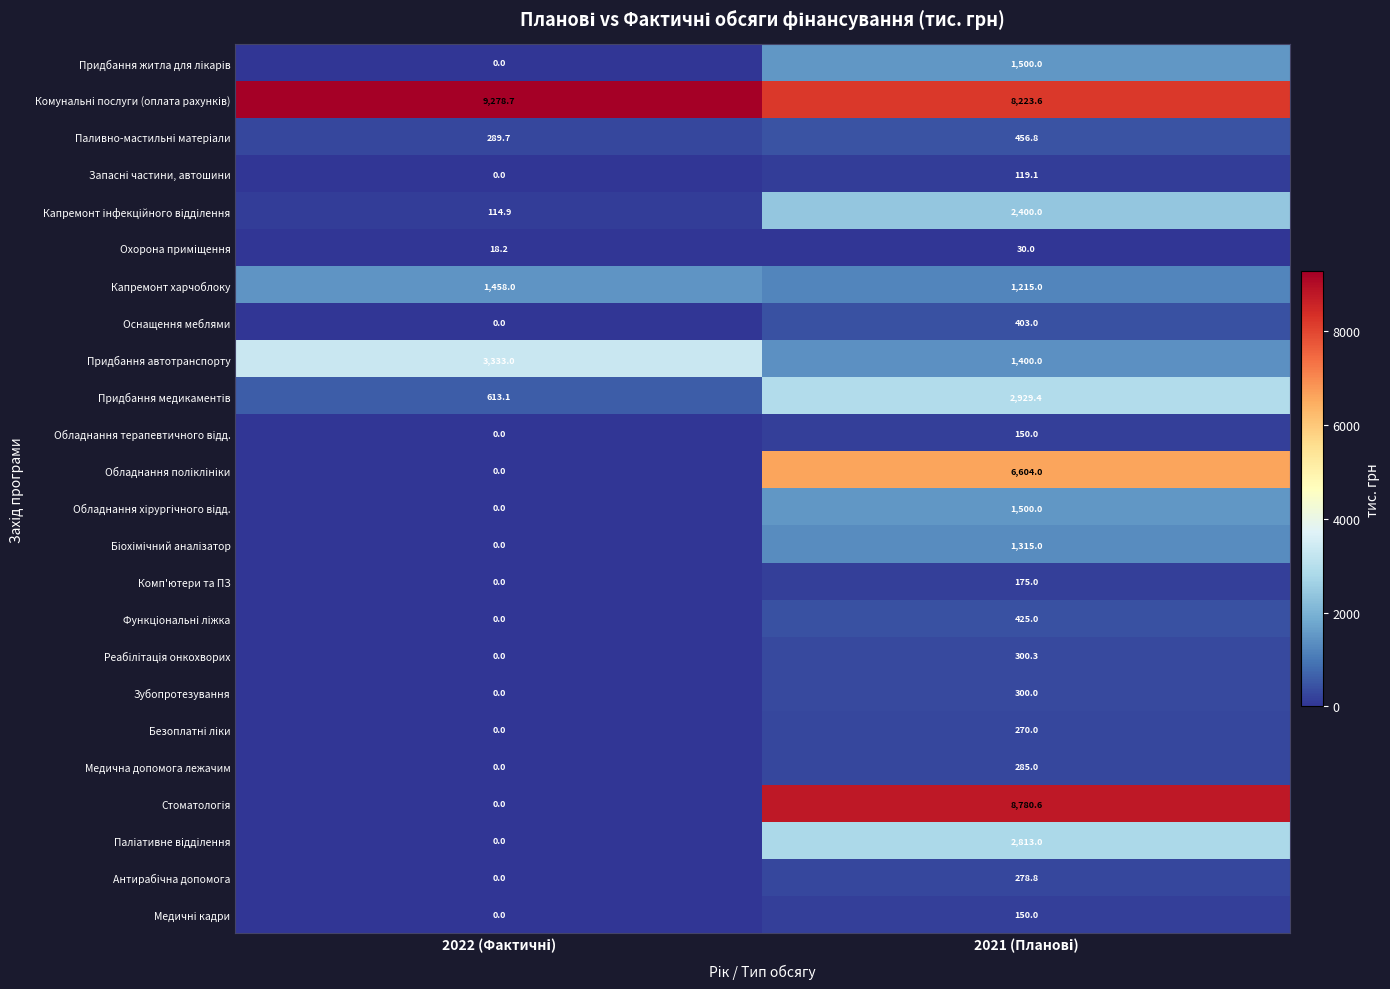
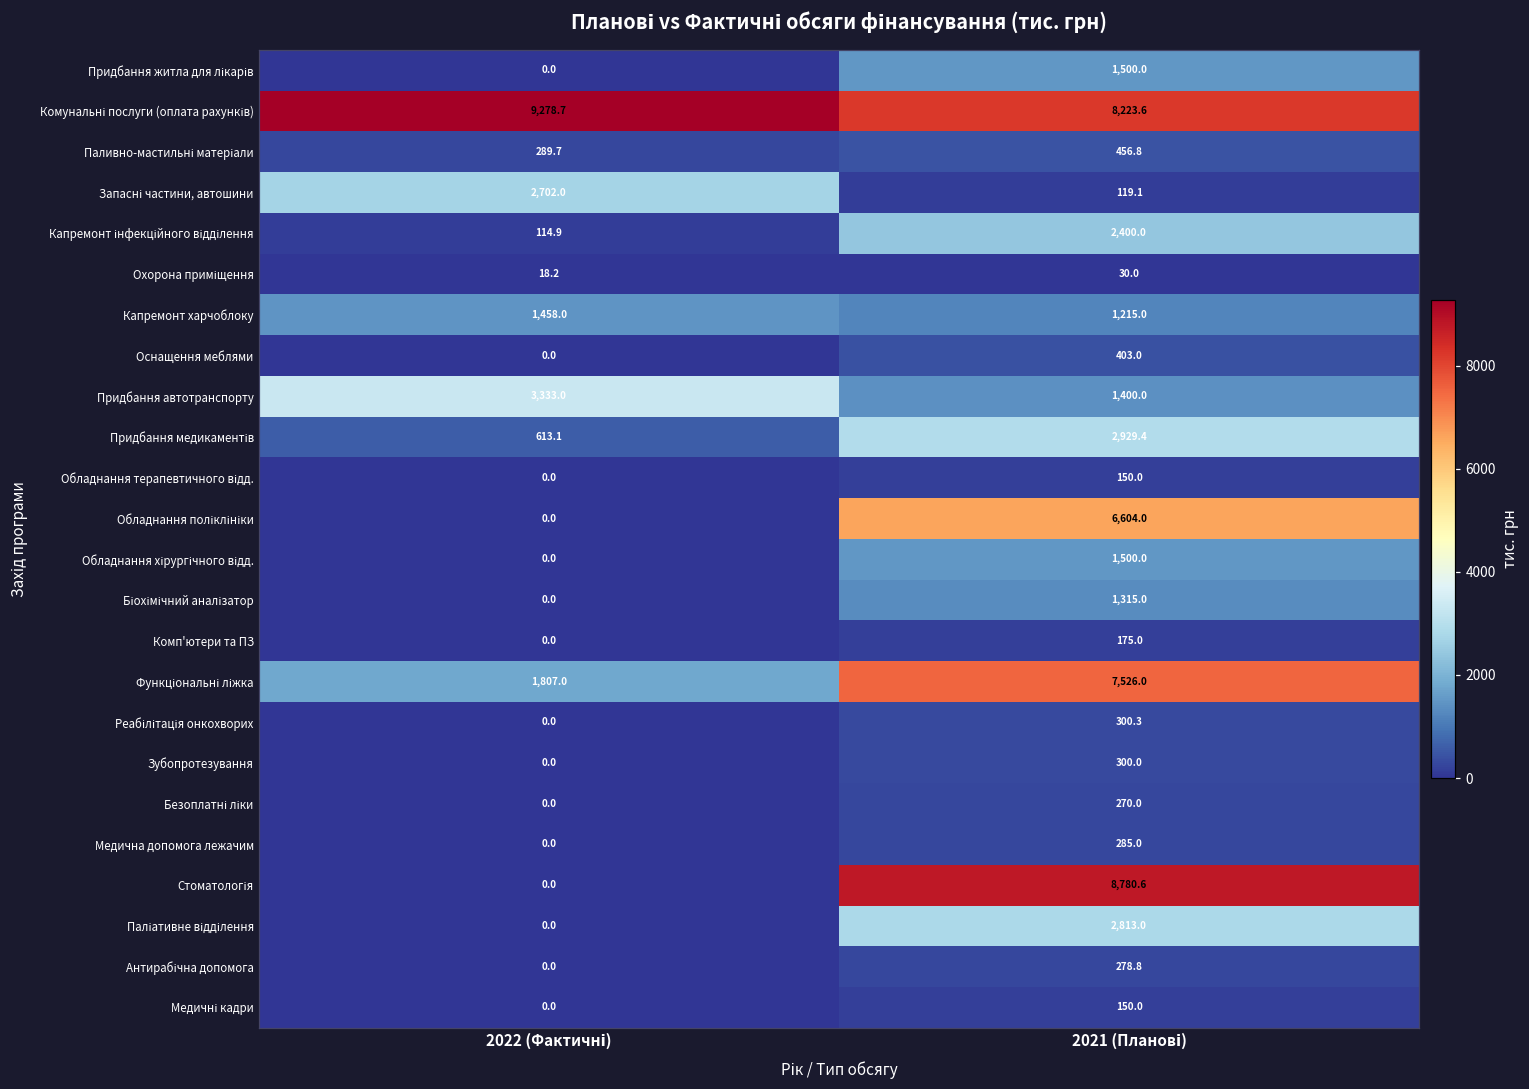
Запасні частини, автошини, 2022 (Фактичні): 0.0 -> 2,702.0
Функціональні ліжка, 2022 (Фактичні): 0.0 -> 1,807.0
Функціональні ліжка, 2021 (Планові): 425.0 -> 7,526.0
